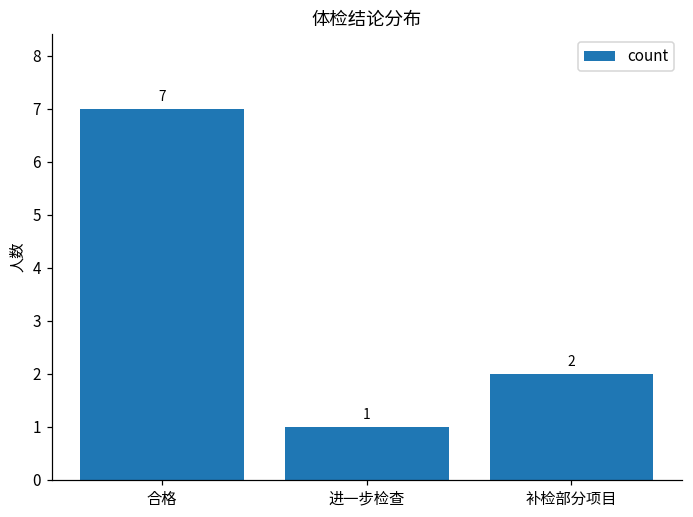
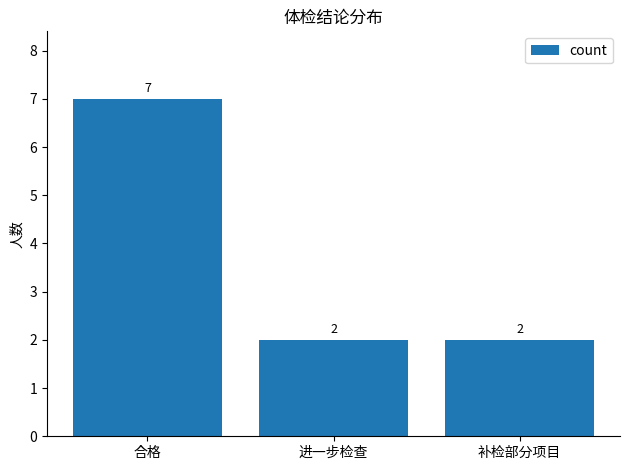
进一步检查: 1 -> 2
